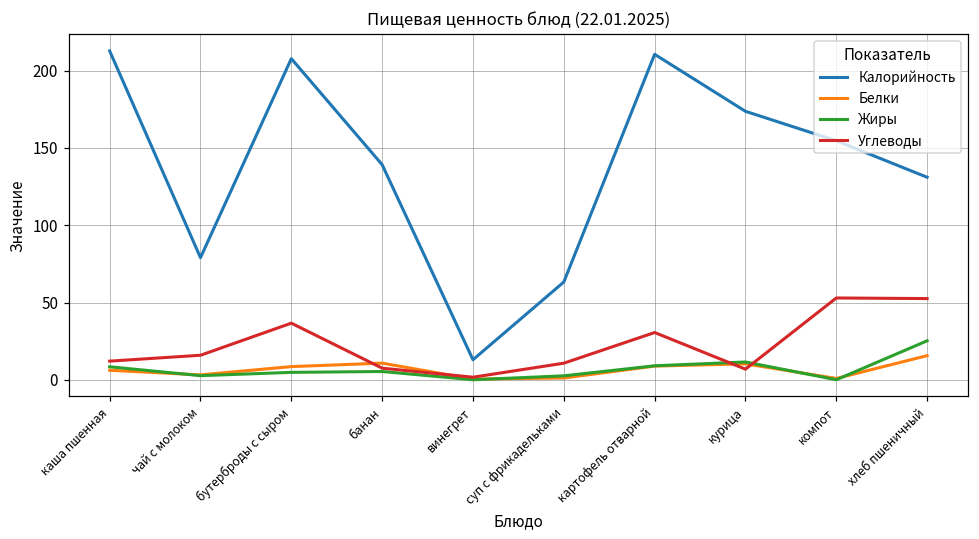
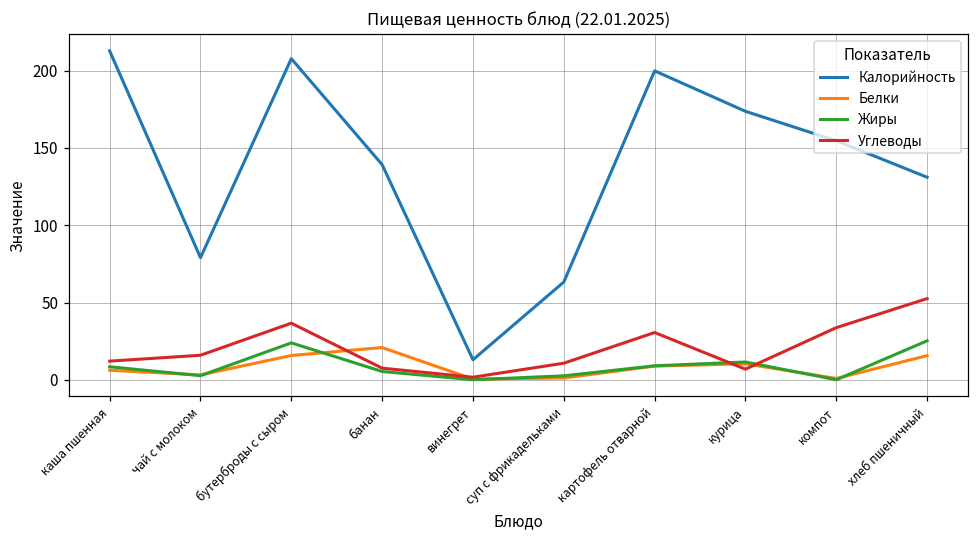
Белки, бутерброды с сыром: 9 -> 16
Жиры, бутерброды с сыром: 5 -> 24
Белки, банан: 11 -> 21
Калорийность, картофель отварной: 211 -> 200
Углеводы, компот: 53 -> 34
